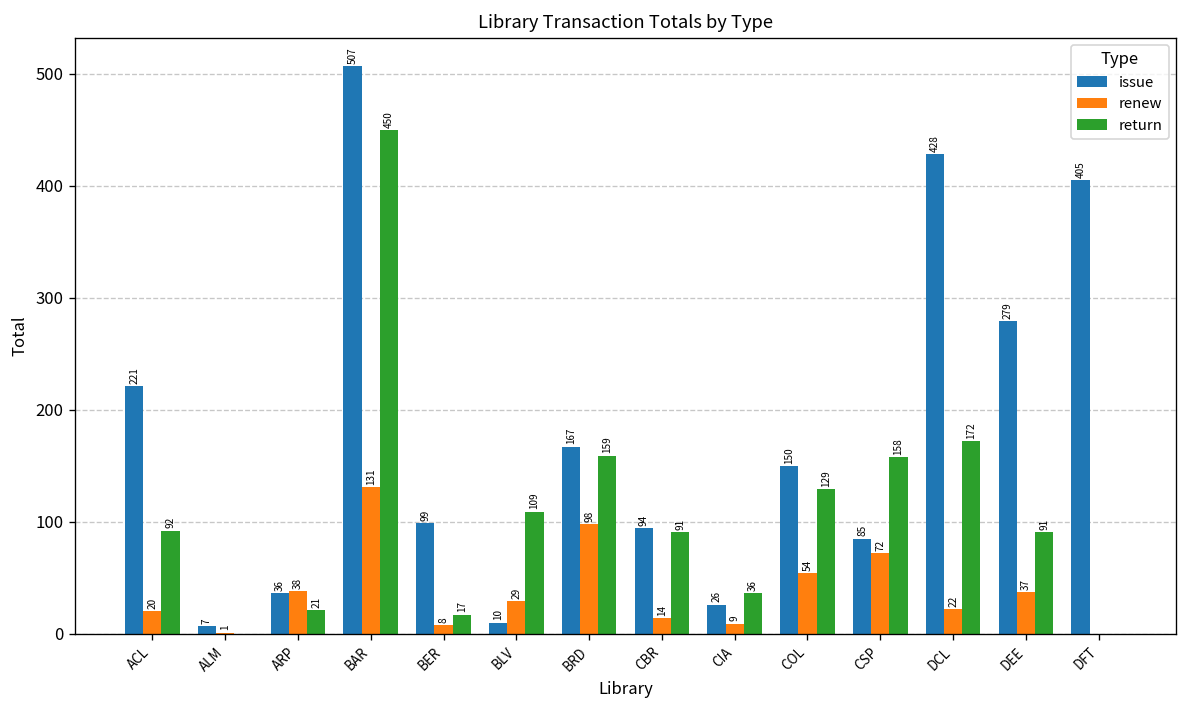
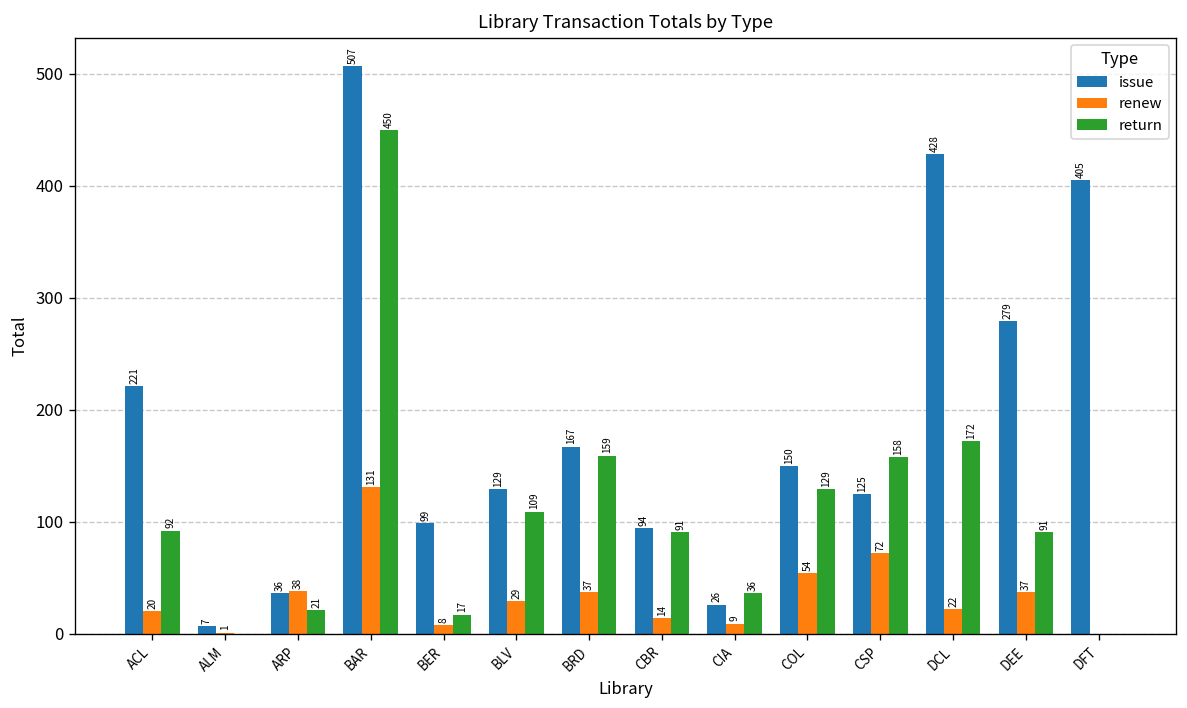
issue, BLV: 10 -> 129
renew, BRD: 98 -> 37
issue, CSP: 85 -> 125
